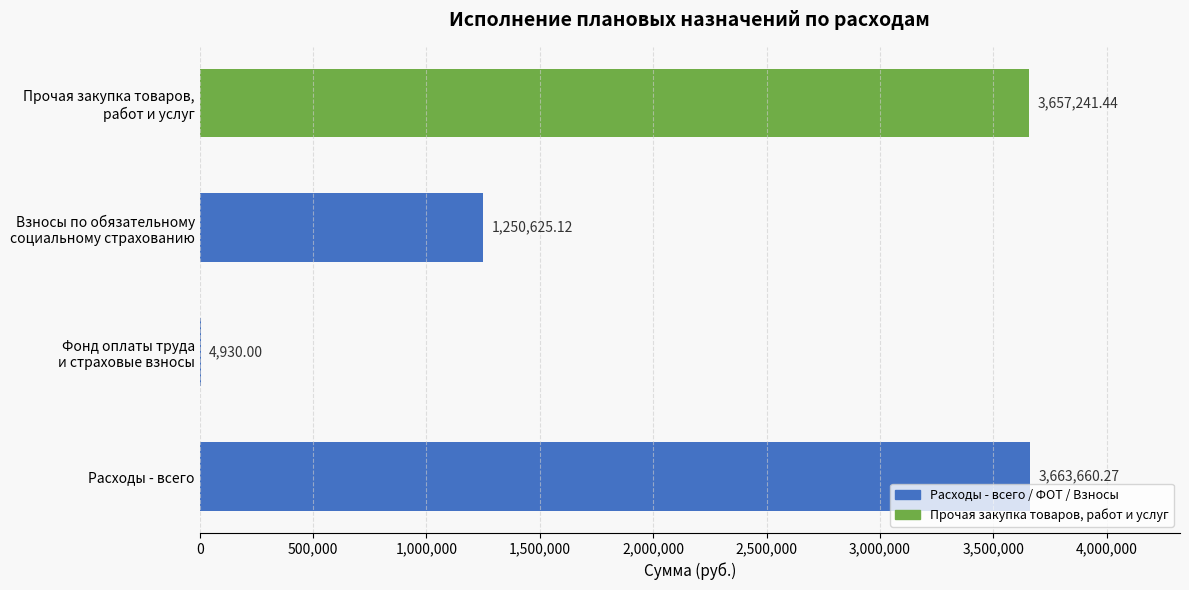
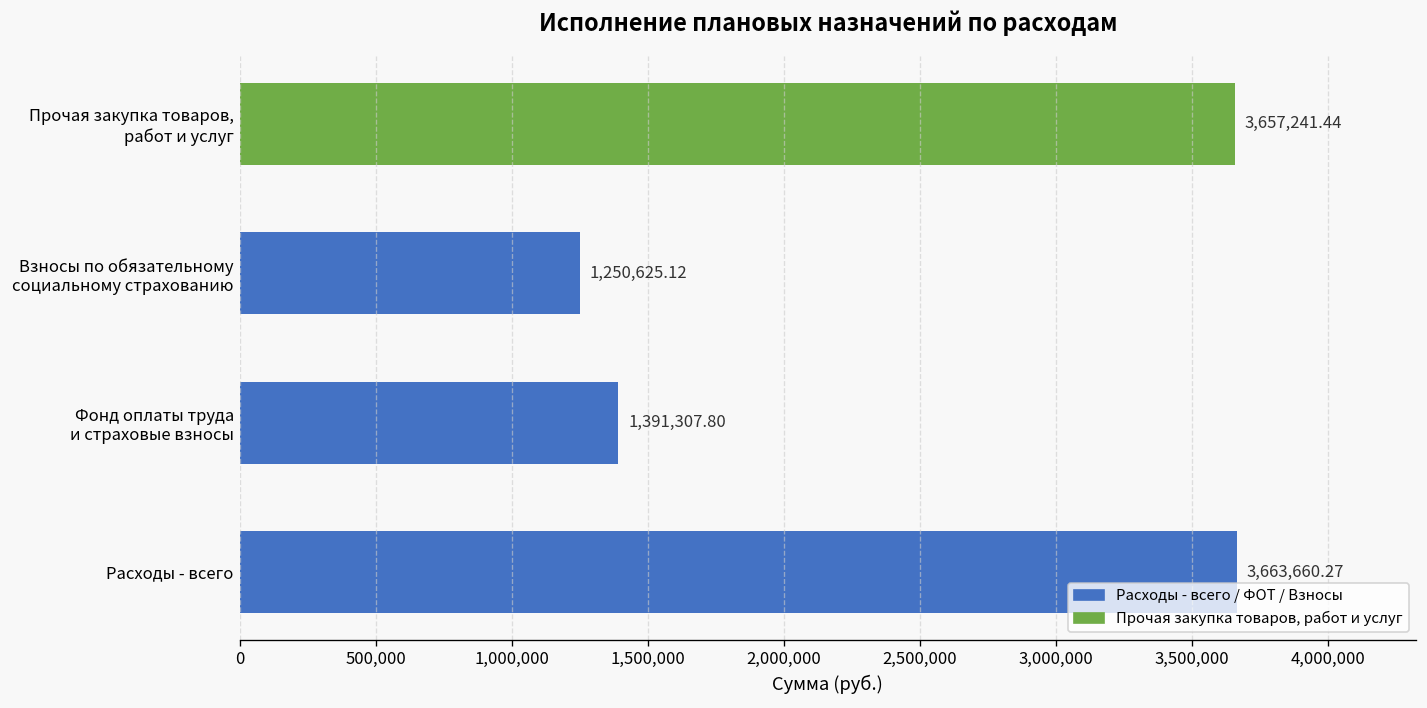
Фонд оплаты труда и страховые взносы: 4,930.00 -> 1,391,307.80
